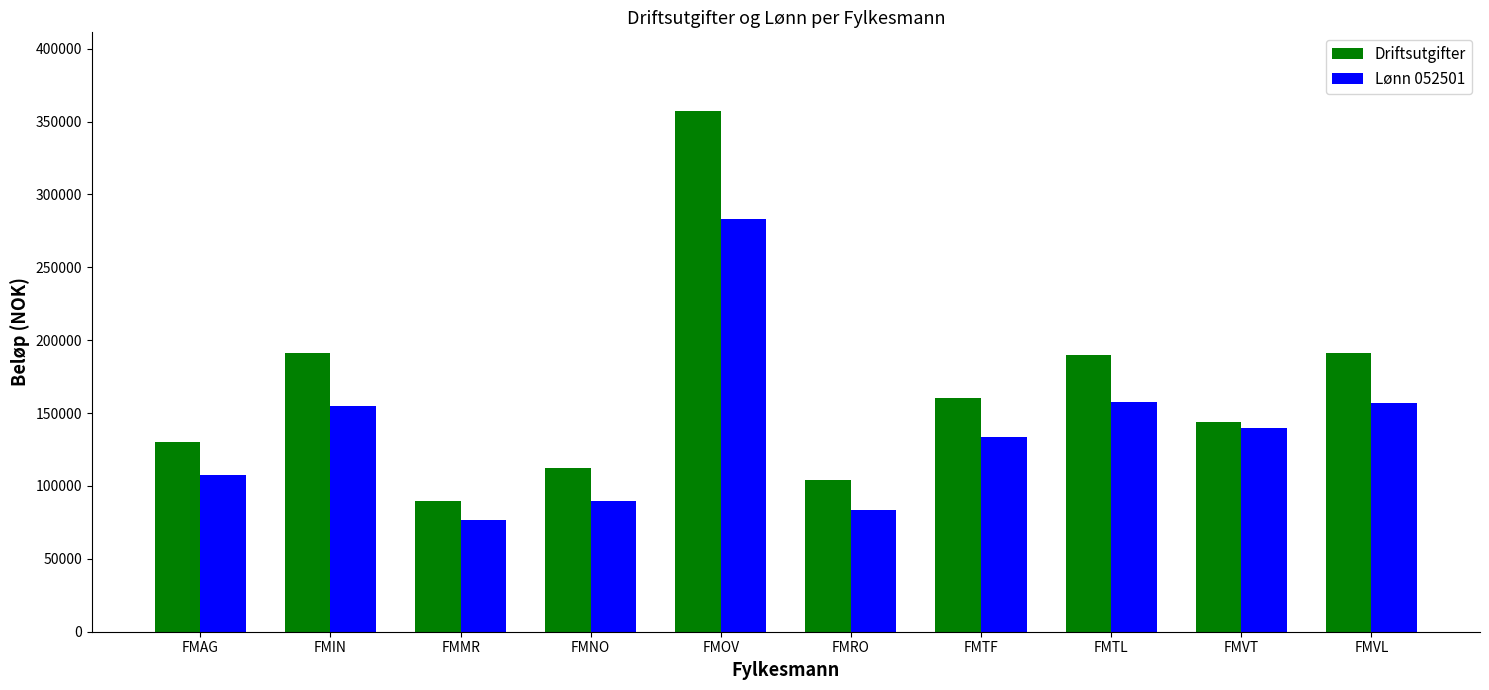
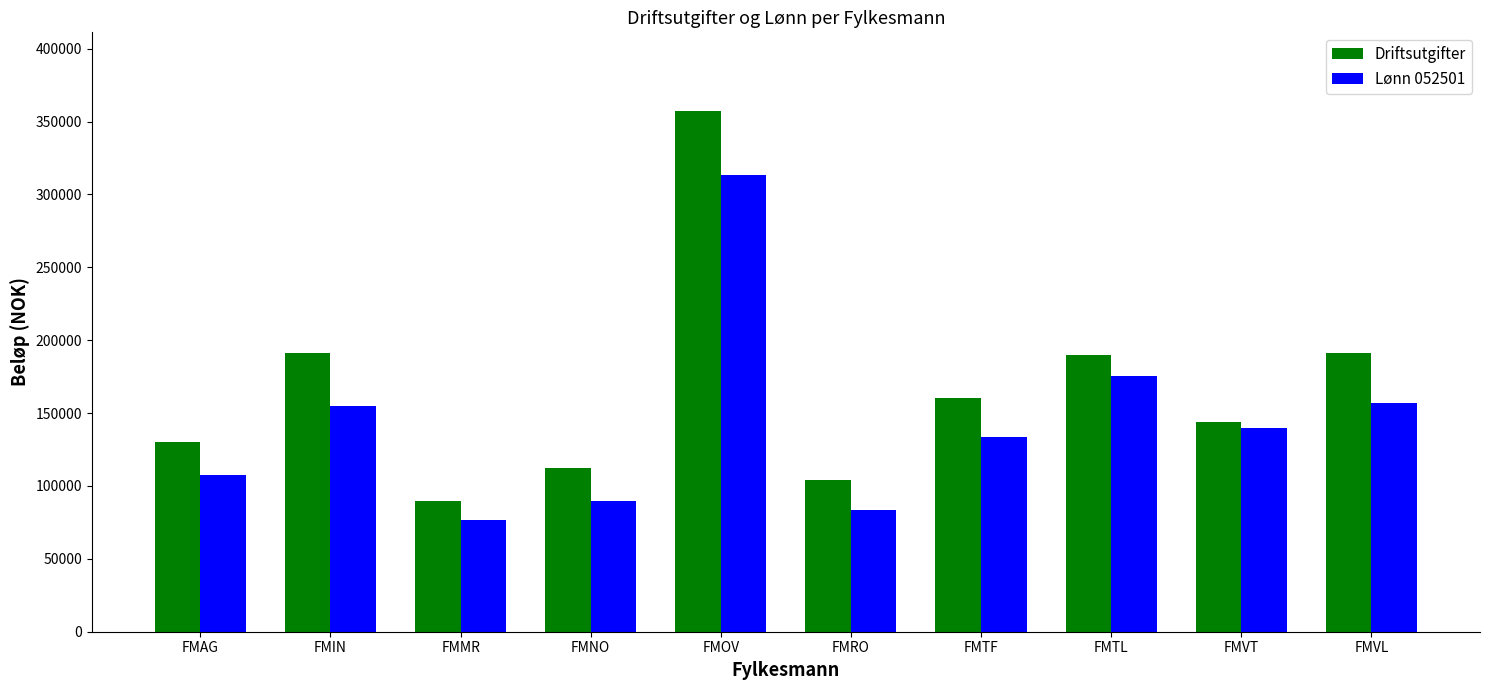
Lønn 052501, FMOV: 283000 -> 313000
Lønn 052501, FMTL: 158000 -> 175000
